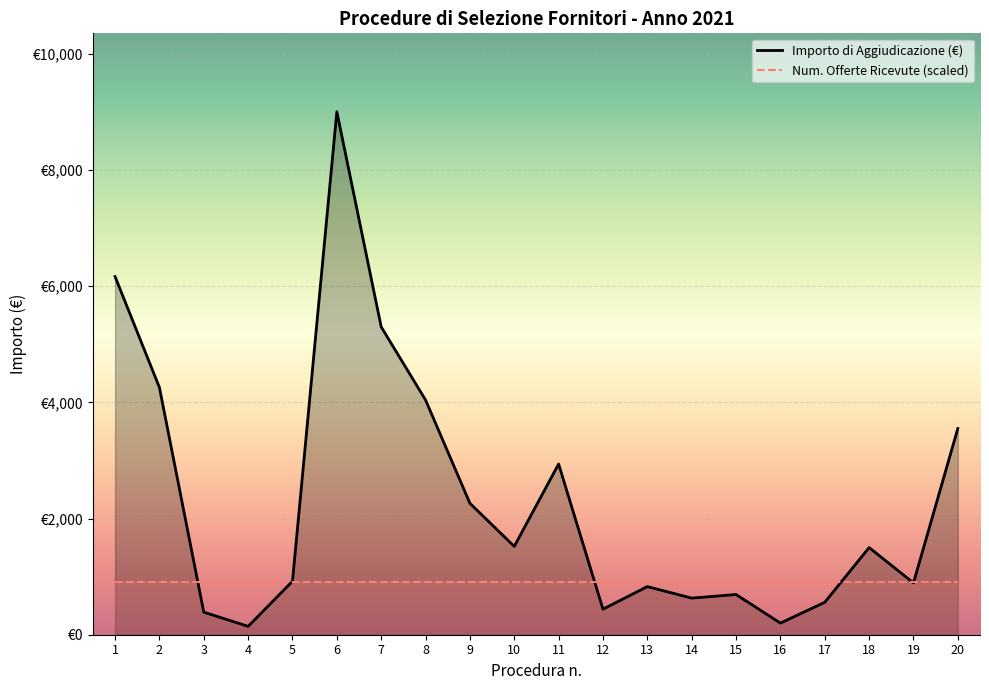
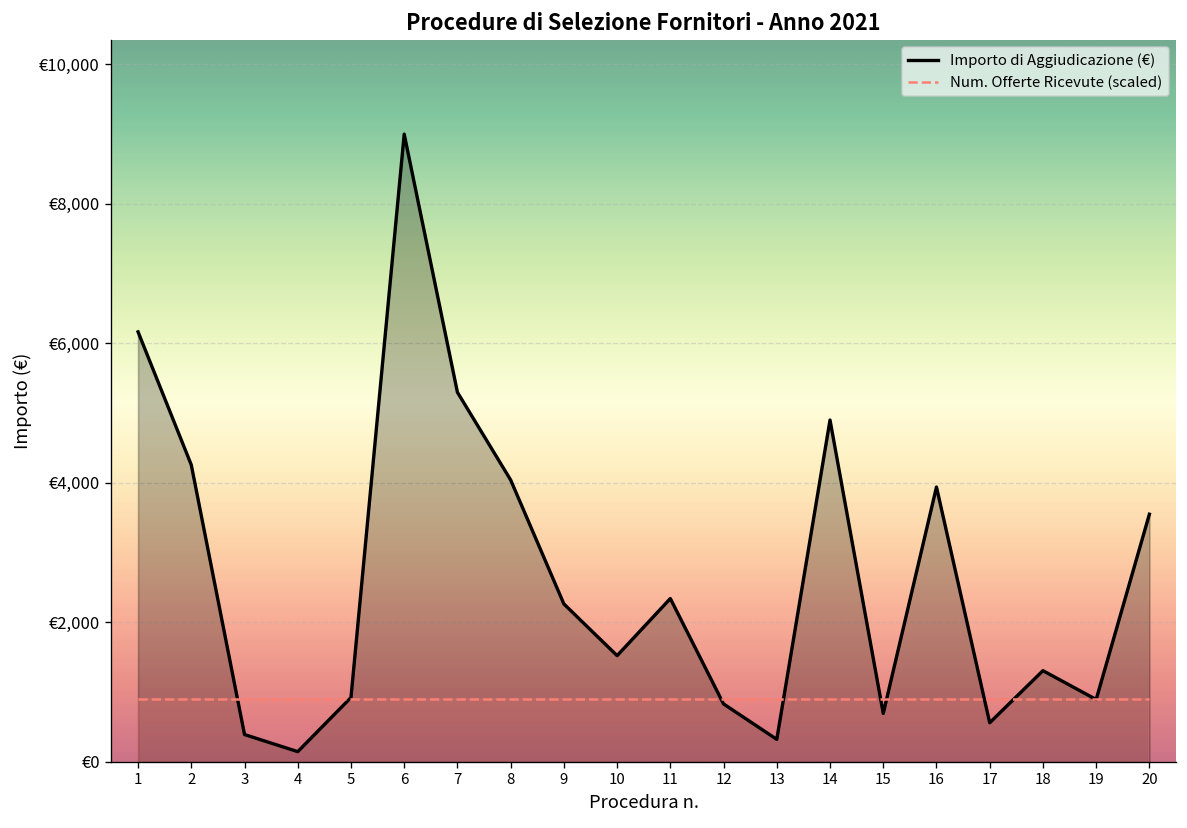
Importo di Aggiudicazione (€), 11: €2,900 -> €2,300
Importo di Aggiudicazione (€), 12: €400 -> €800
Importo di Aggiudicazione (€), 13: €800 -> €300
Importo di Aggiudicazione (€), 14: €600 -> €4,900
Importo di Aggiudicazione (€), 16: €200 -> €3,900
Importo di Aggiudicazione (€), 18: €1,500 -> €1,300
